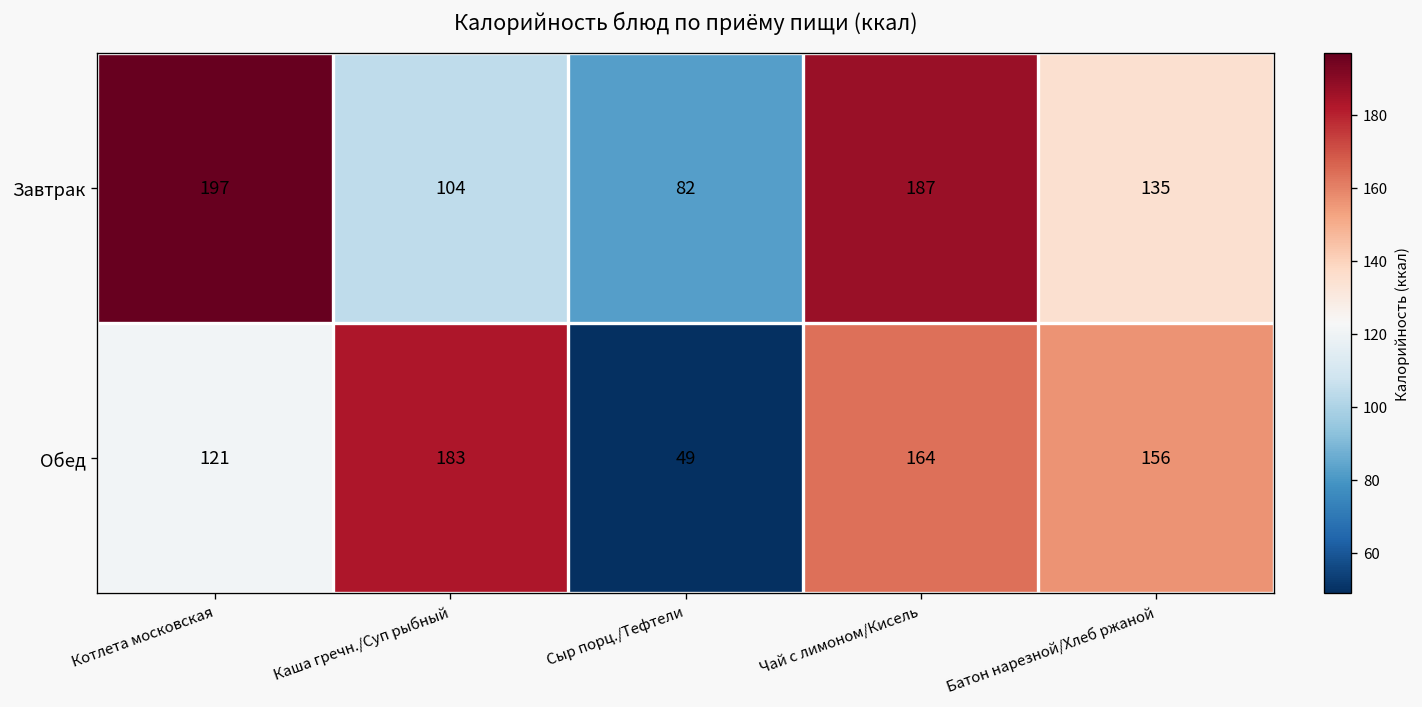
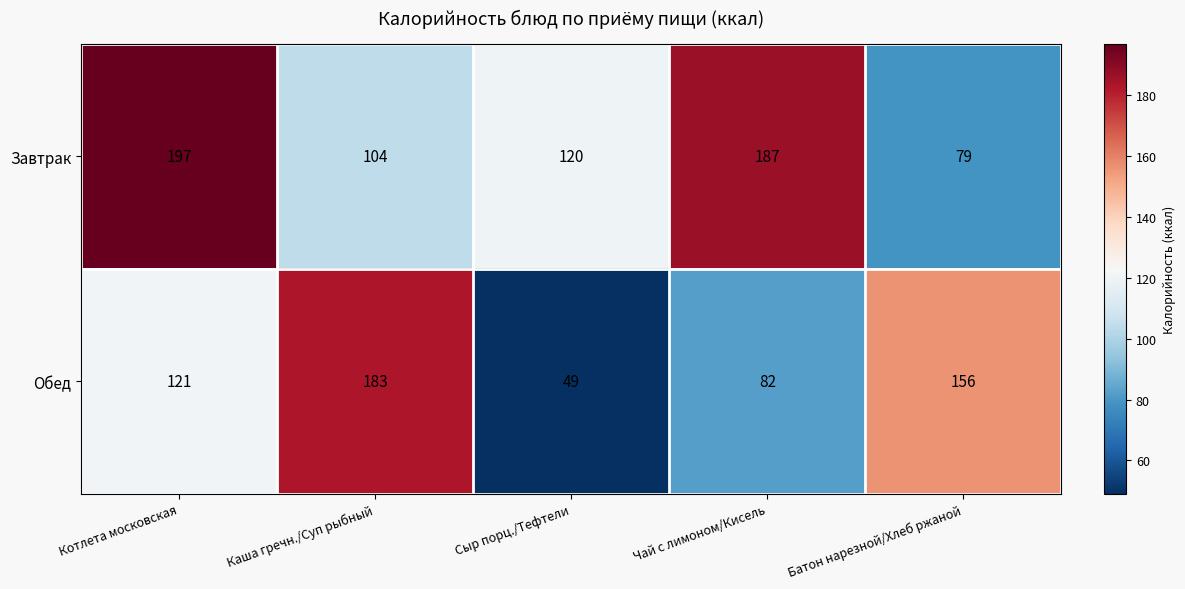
Завтрак, Сыр порц./Тефтели: 82 -> 120
Завтрак, Батон нарезной/Хлеб ржаной: 135 -> 79
Обед, Чай с лимоном/Кисель: 164 -> 82
